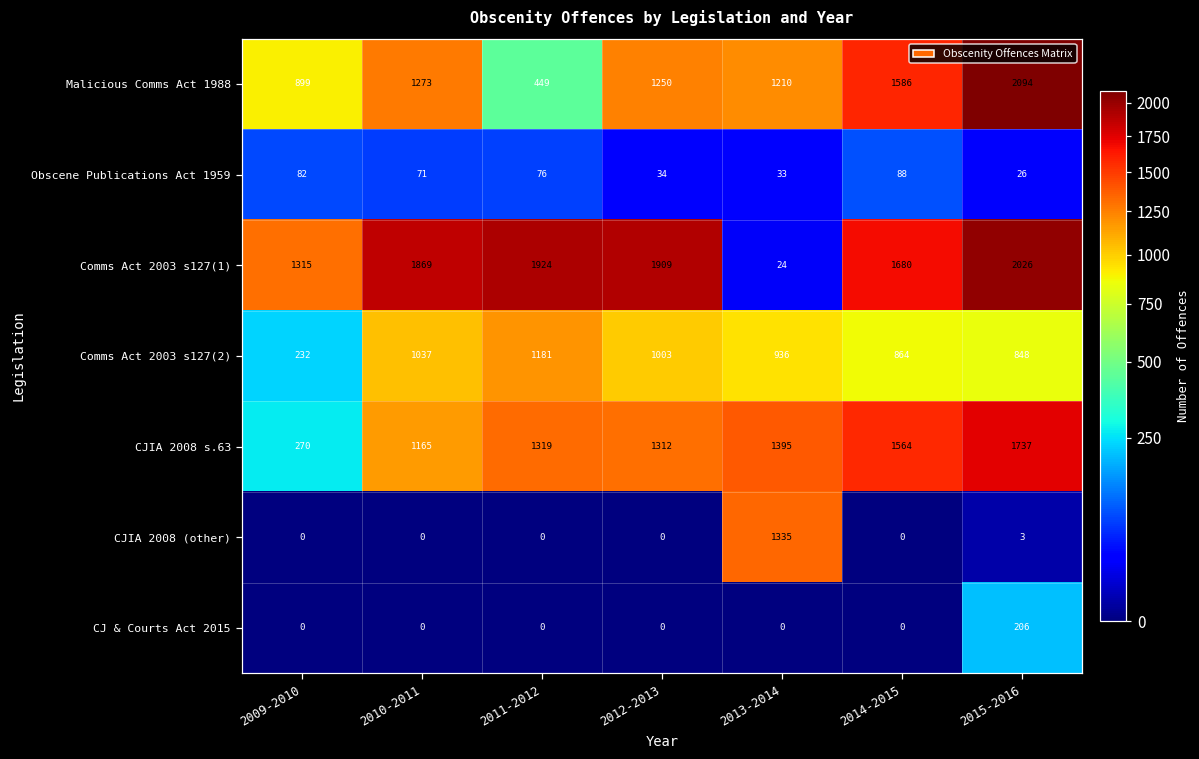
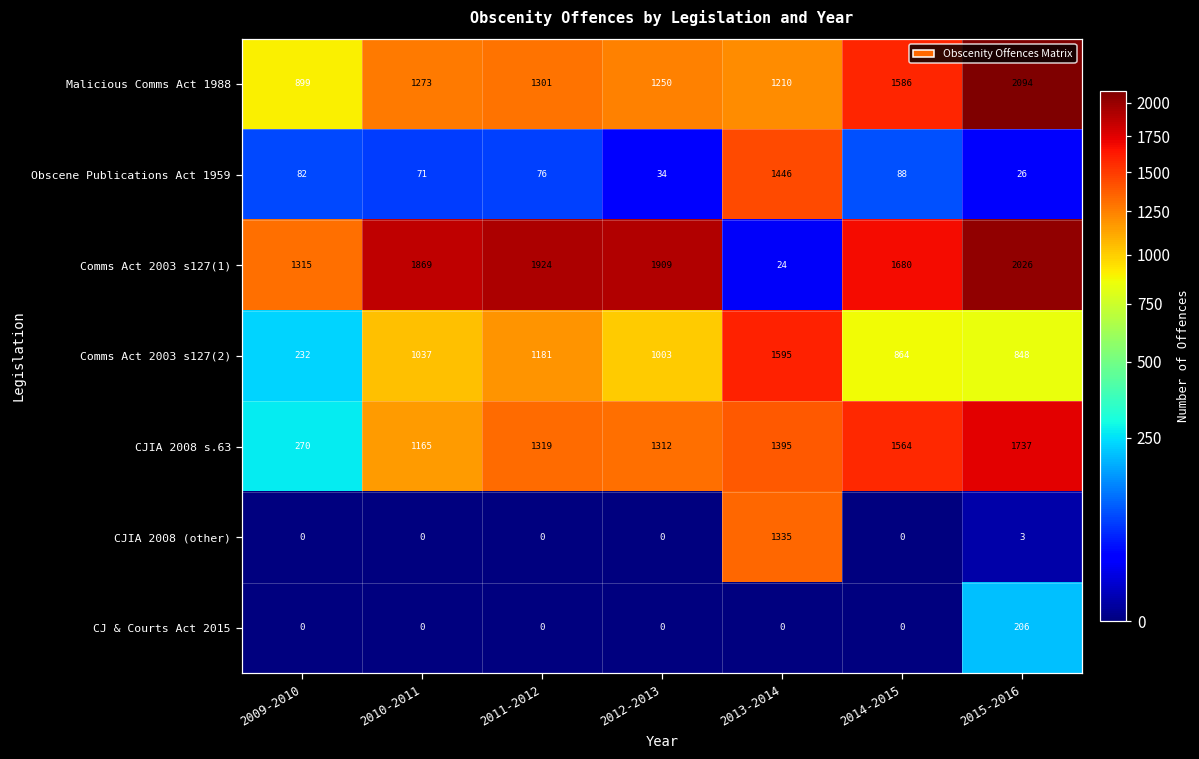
Malicious Comms Act 1988, 2011-2012: 449 -> 1301
Obscene Publications Act 1959, 2013-2014: 33 -> 1446
Comms Act 2003 s127(2), 2013-2014: 936 -> 1595
